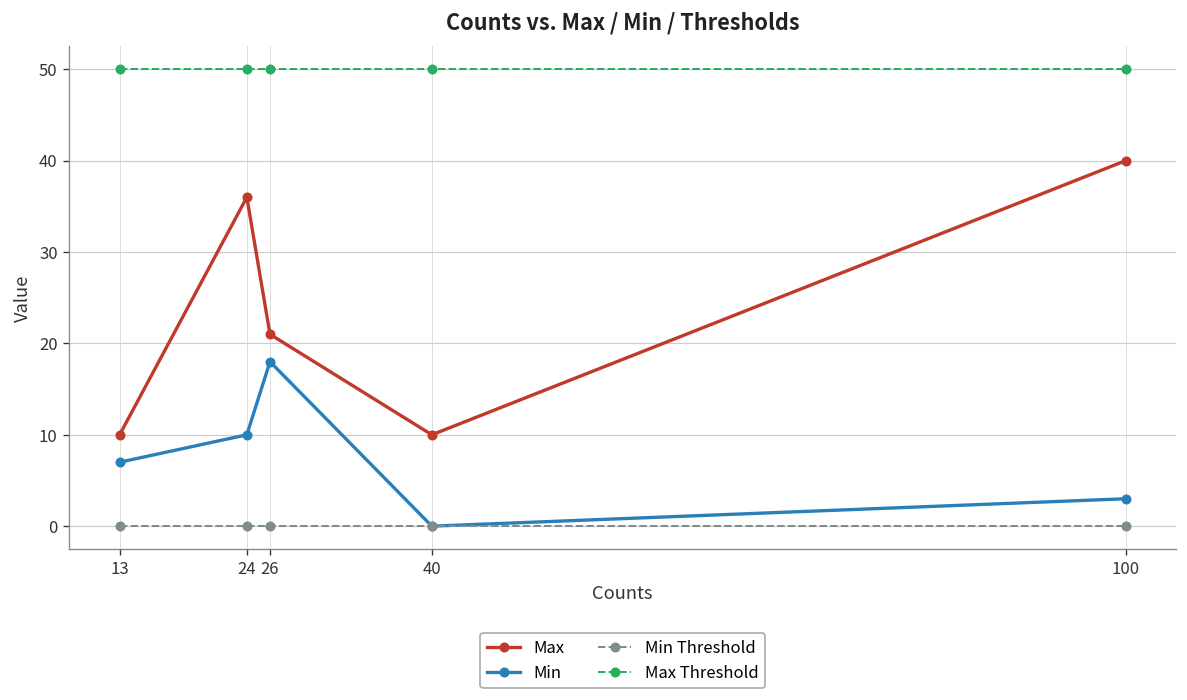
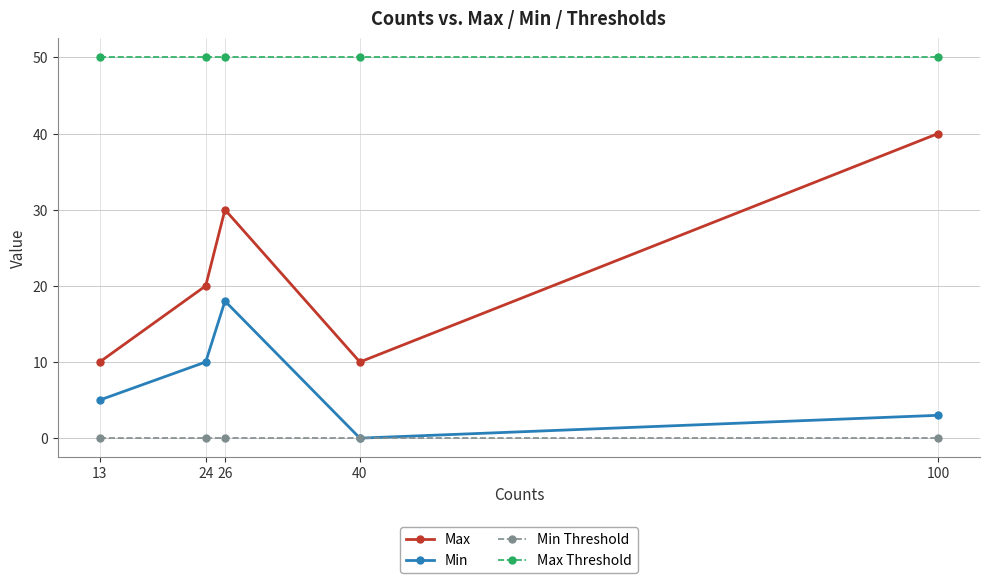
Min, 13: 7 -> 5
Max, 24: 36 -> 20
Max, 26: 21 -> 30
